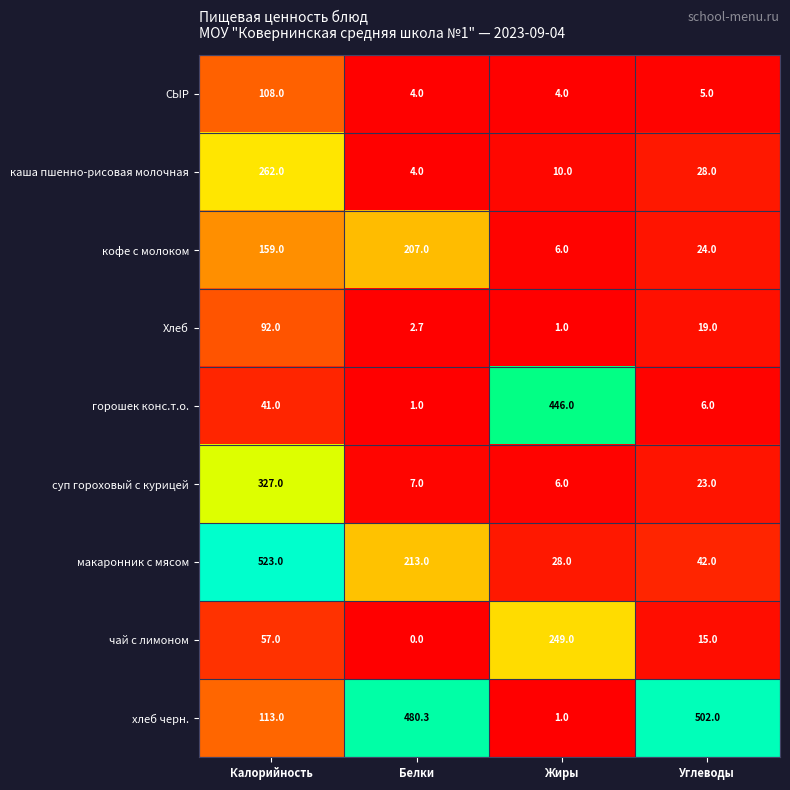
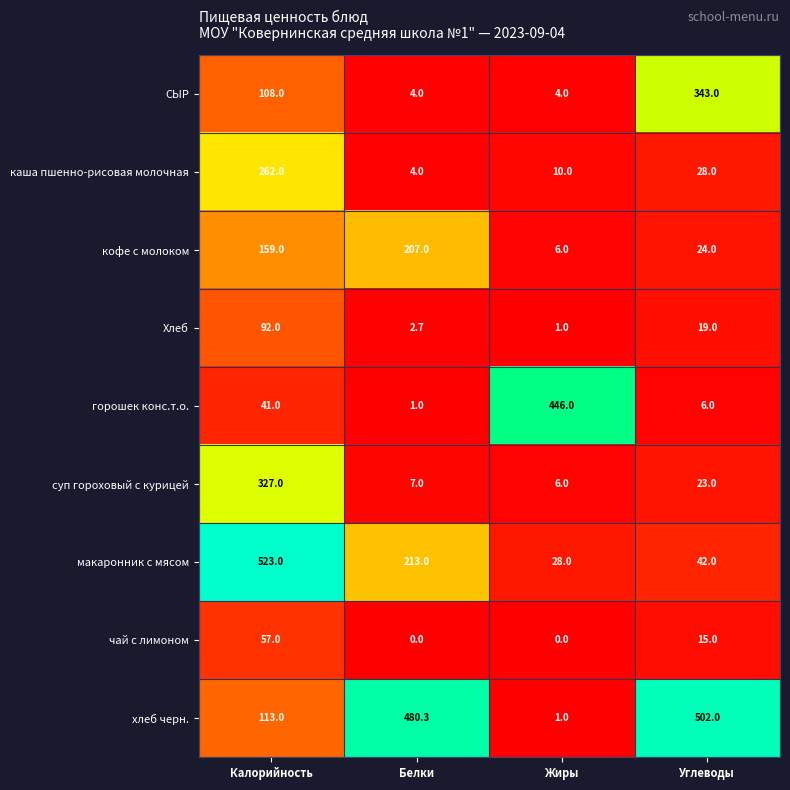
СЫР, Углеводы: 5.0 -> 343.0
чай с лимоном, Жиры: 249.0 -> 0.0
